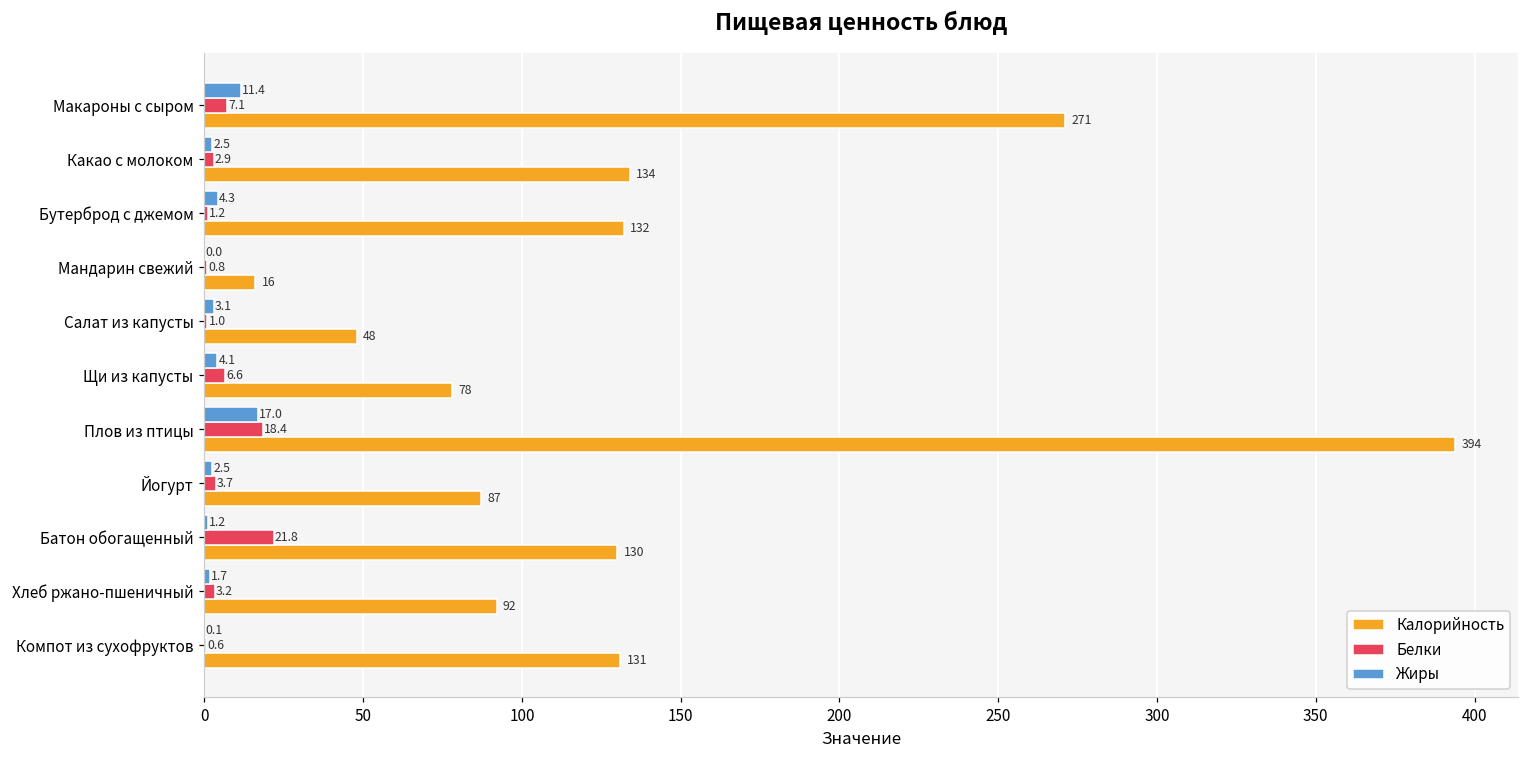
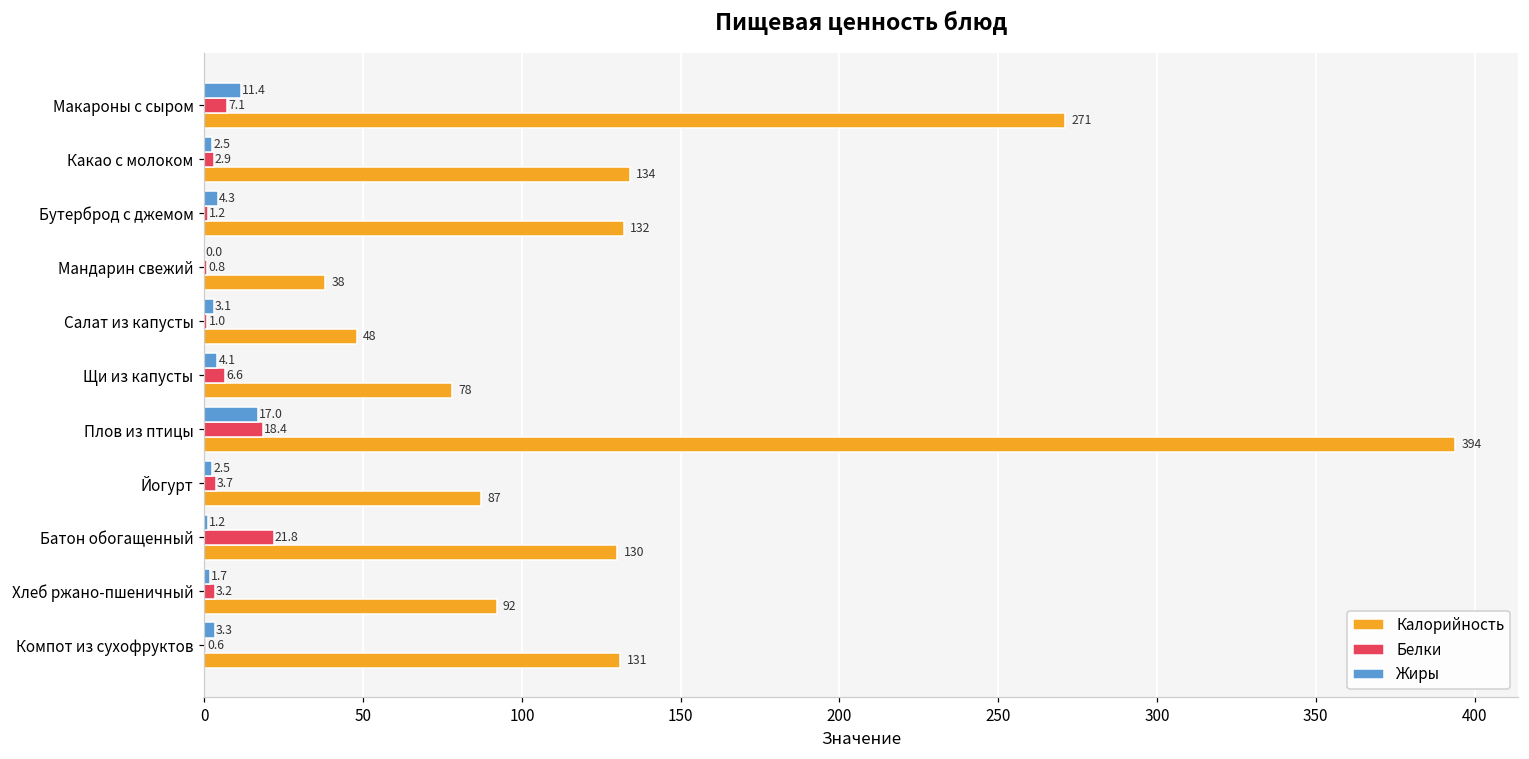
Калорийность, Мандарин свежий: 16 -> 38
Жиры, Компот из сухофруктов: 0.1 -> 3.3
